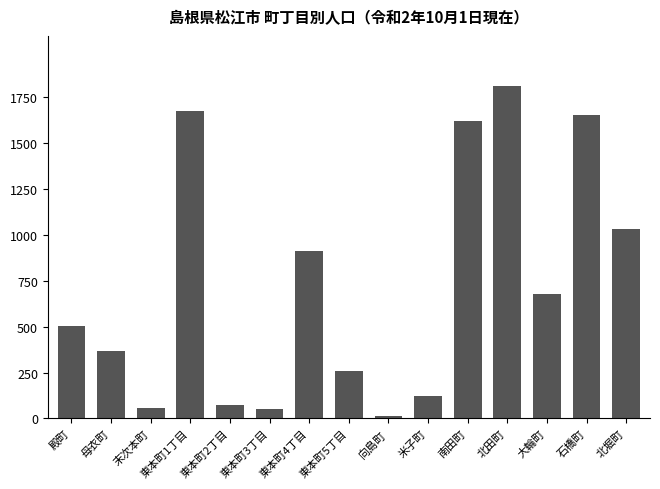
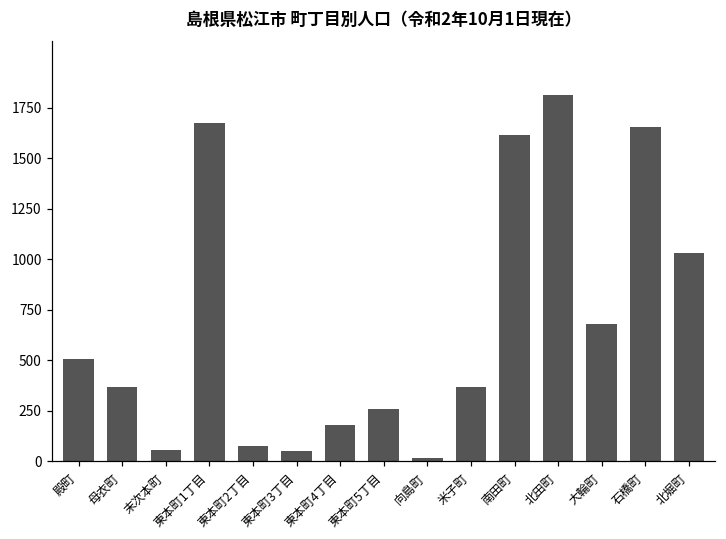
東本町4丁目: 910 -> 180
米子町: 120 -> 370
